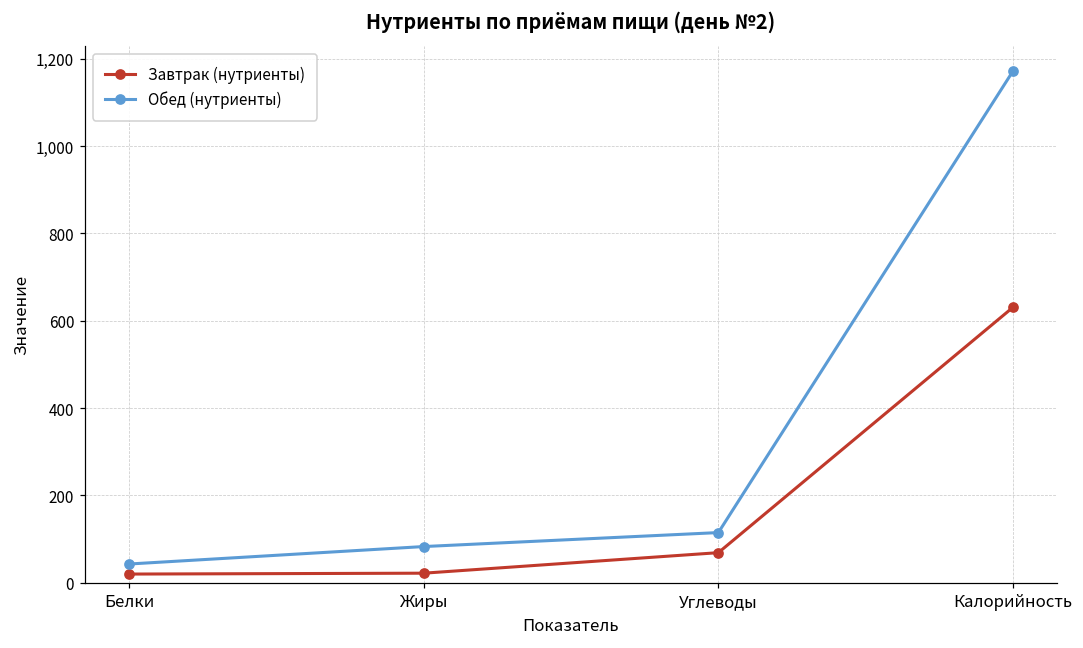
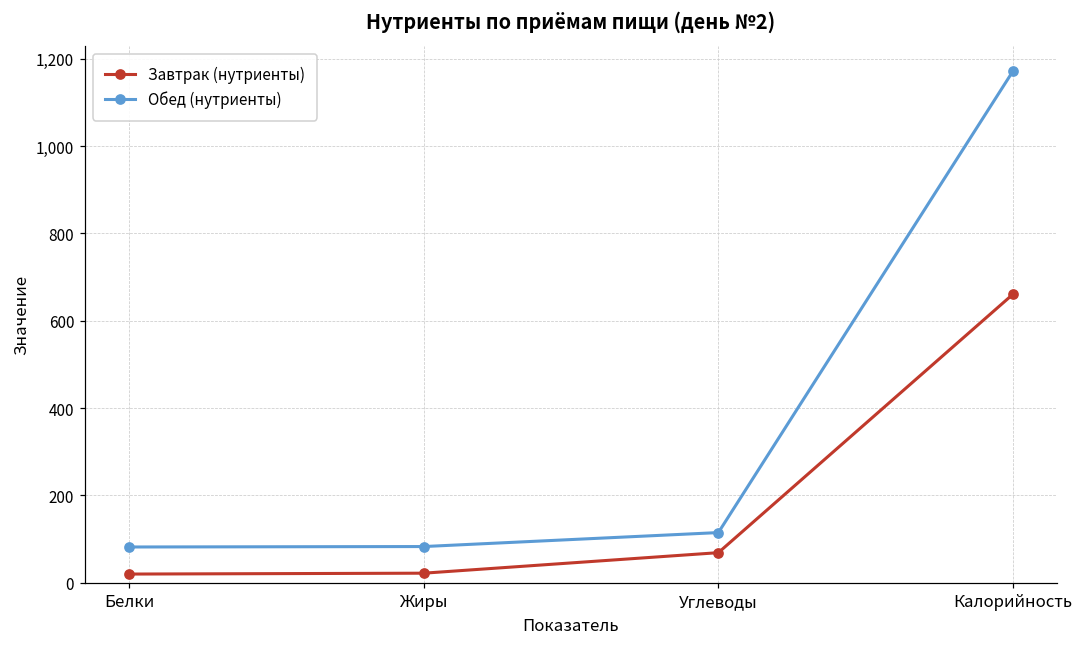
Обед (нутриенты), Белки: 40 -> 80
Завтрак (нутриенты), Калорийность: 630 -> 660
